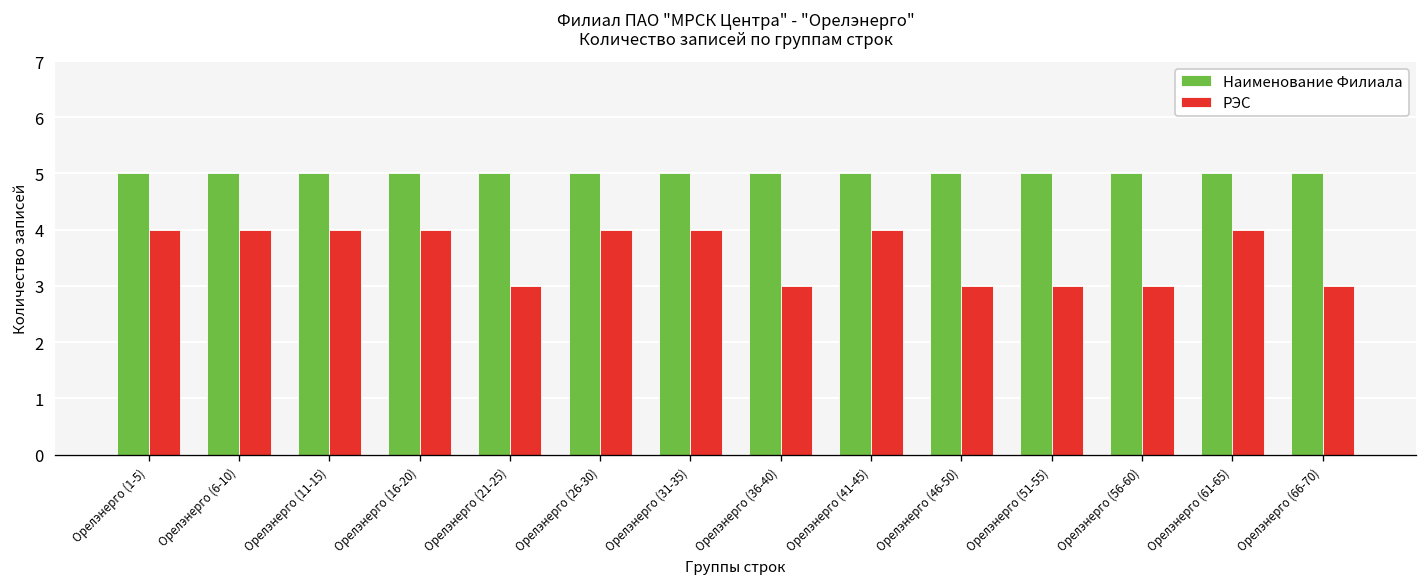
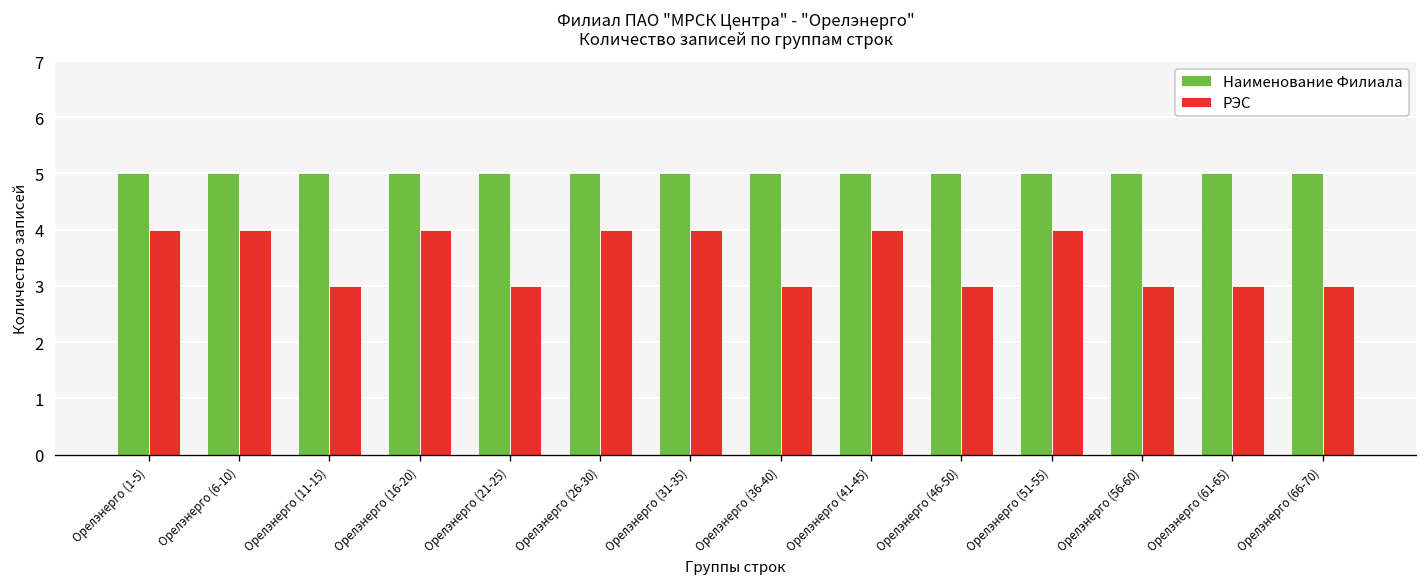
РЭС, Орелэнерго (11-15): 4 -> 3
РЭС, Орелэнерго (51-55): 3 -> 4
РЭС, Орелэнерго (61-65): 4 -> 3
